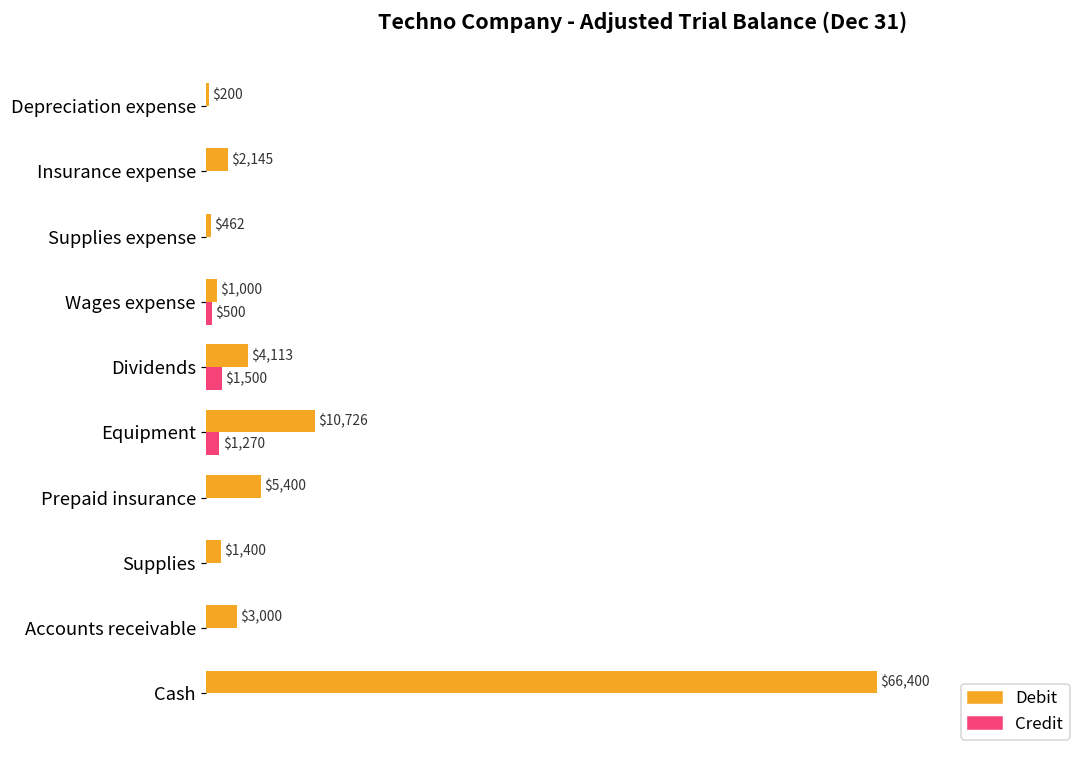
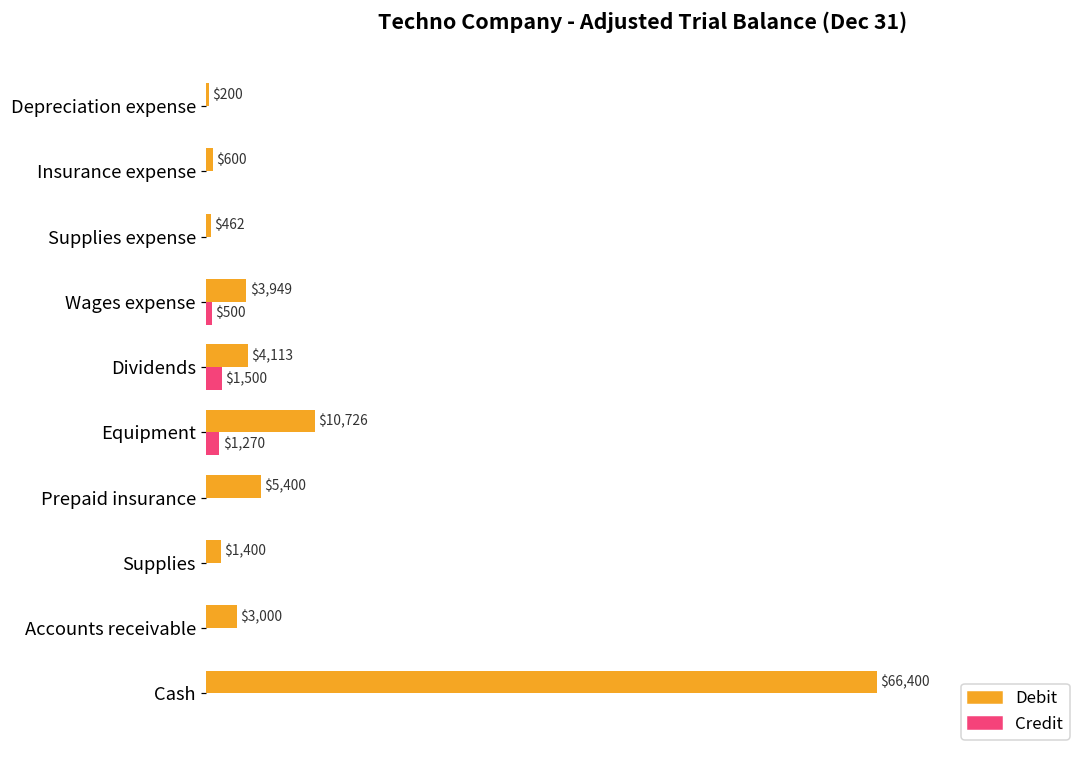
Debit, Insurance expense: $2,145 -> $600
Debit, Wages expense: $1,000 -> $3,949
